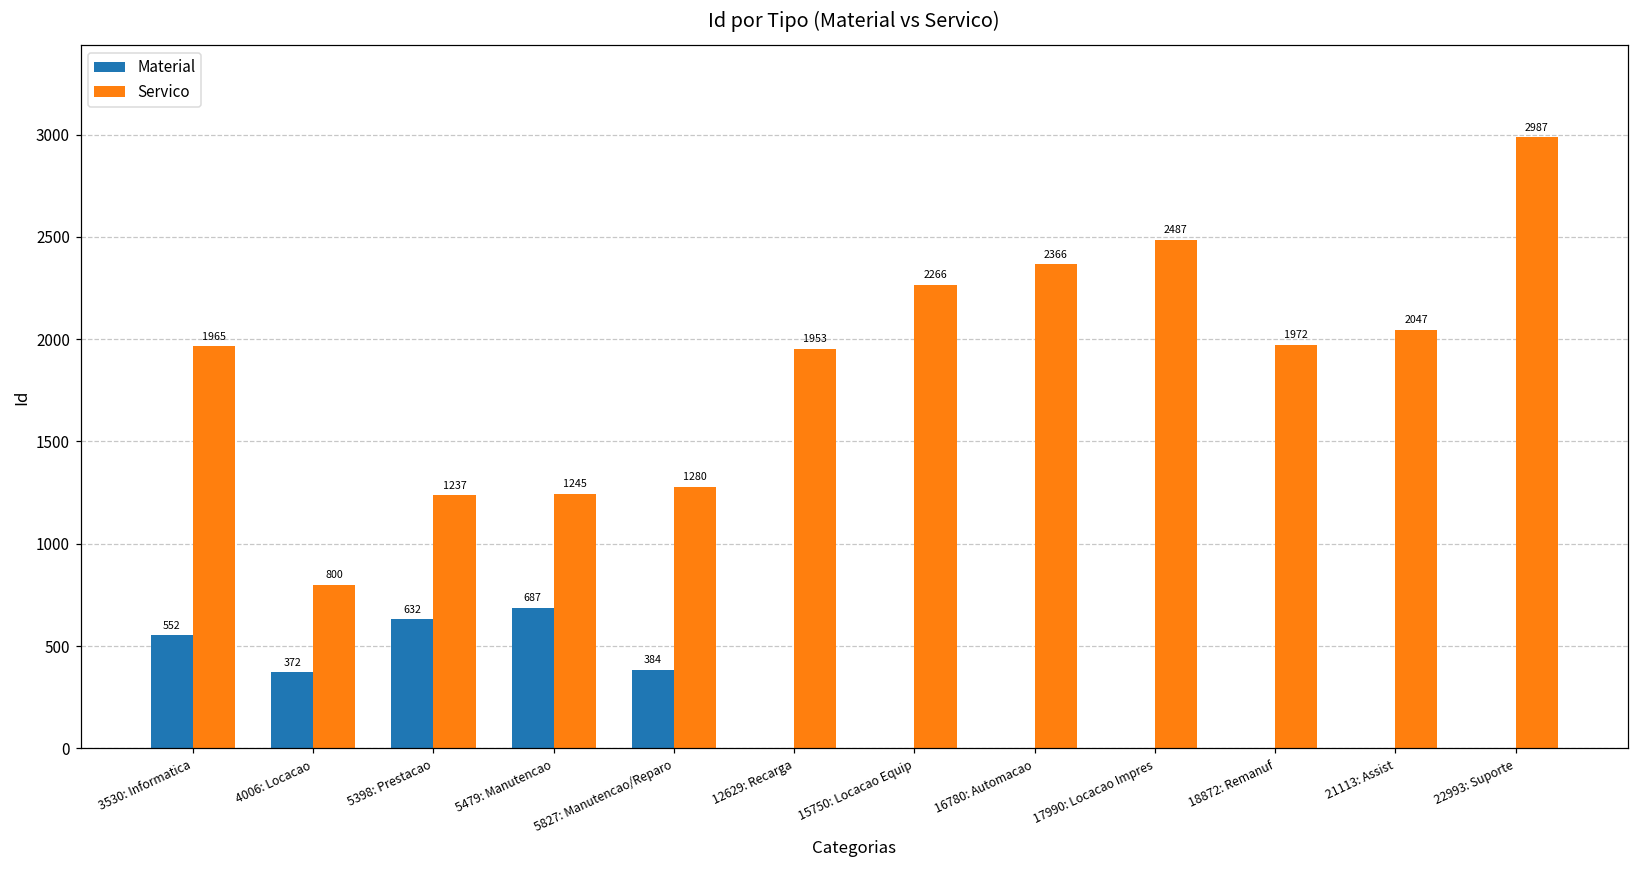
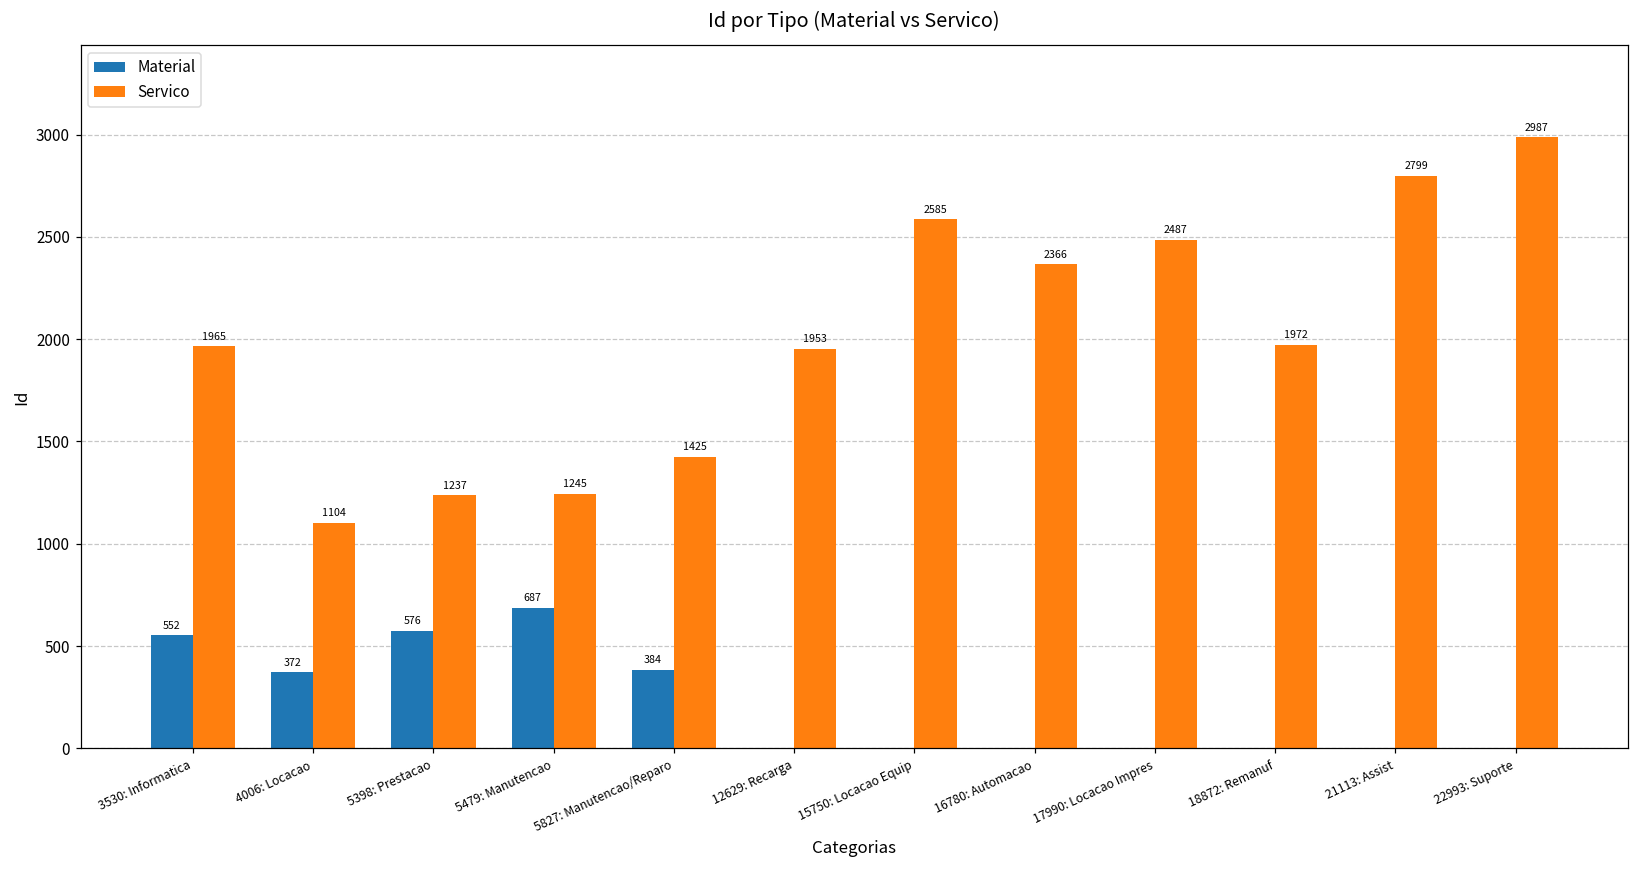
Servico, 4006: Locacao: 800 -> 1104
Material, 5398: Prestacao: 632 -> 576
Servico, 5827: Manutencao/Reparo: 1280 -> 1425
Servico, 15750: Locacao Equip: 2266 -> 2585
Servico, 21113: Assist: 2047 -> 2799
